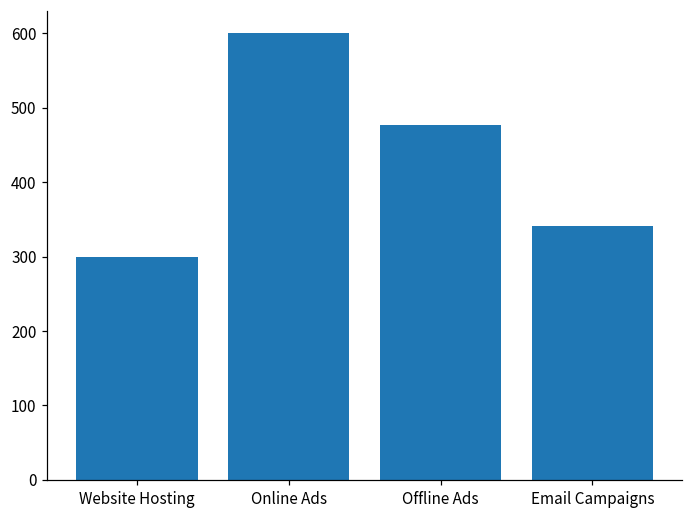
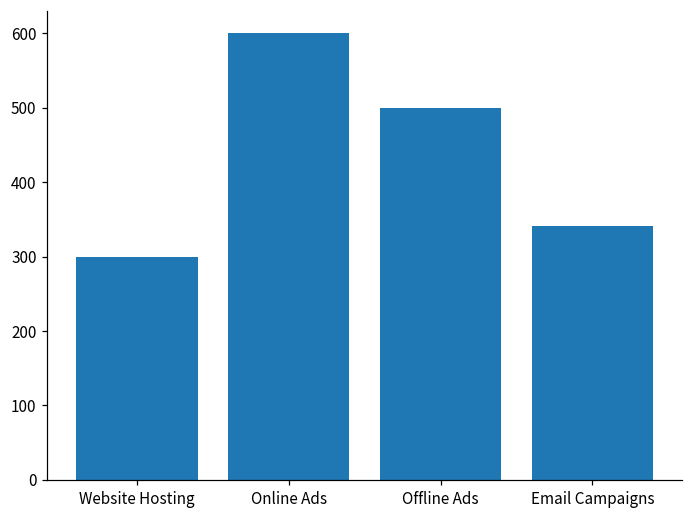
Offline Ads: 480 -> 500
